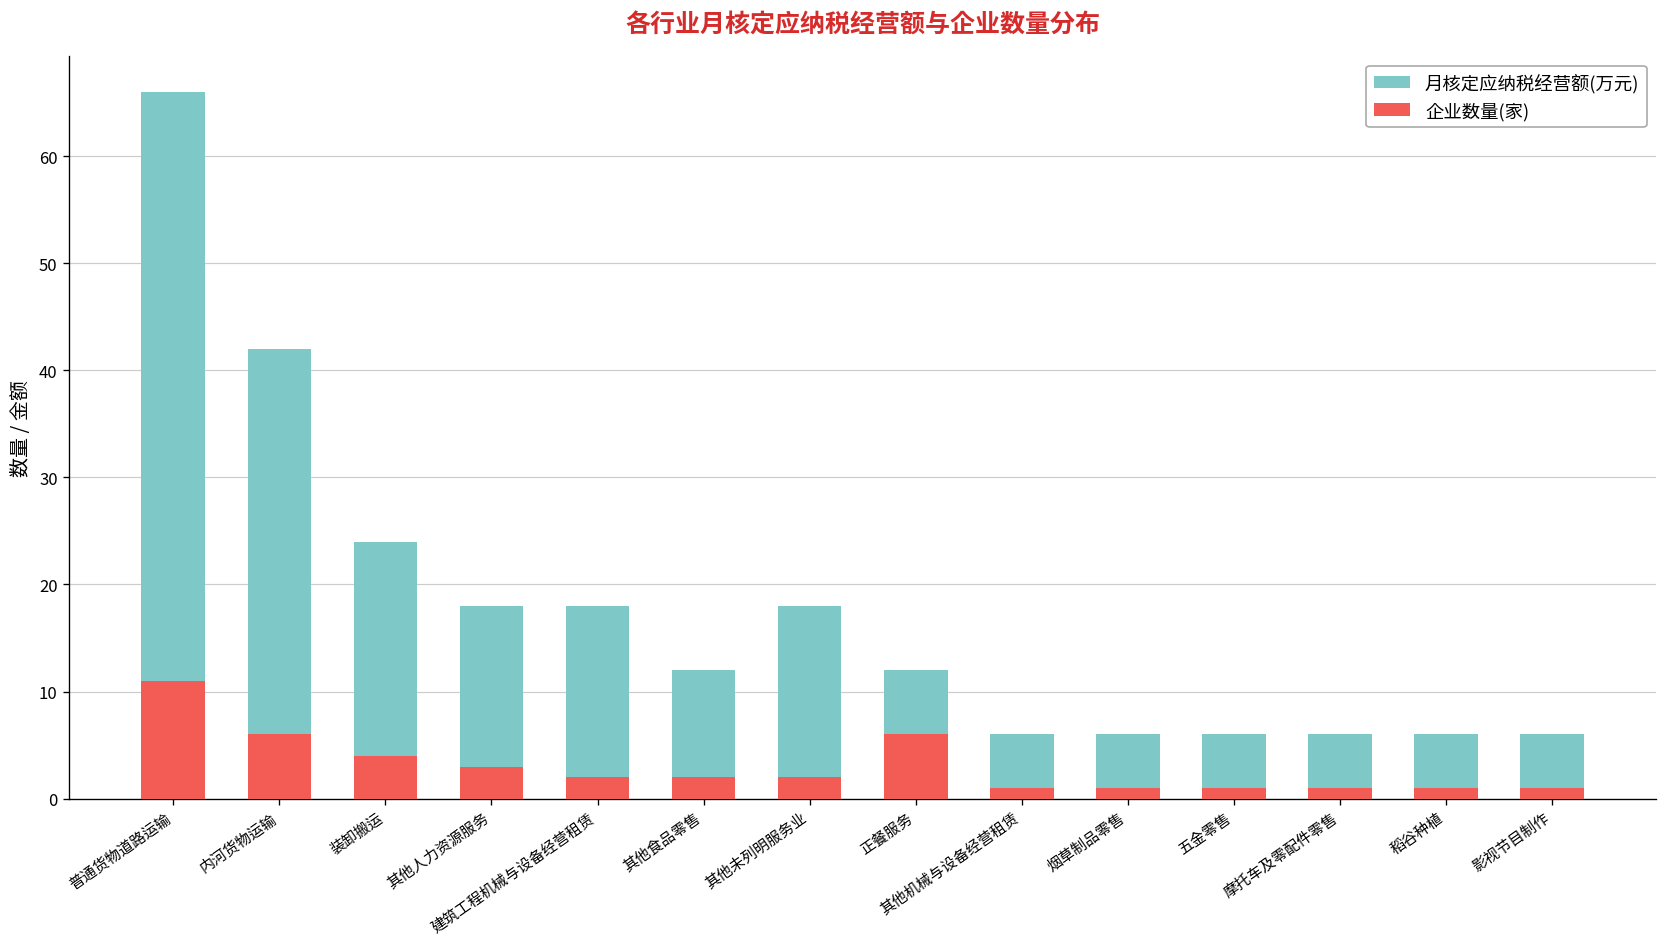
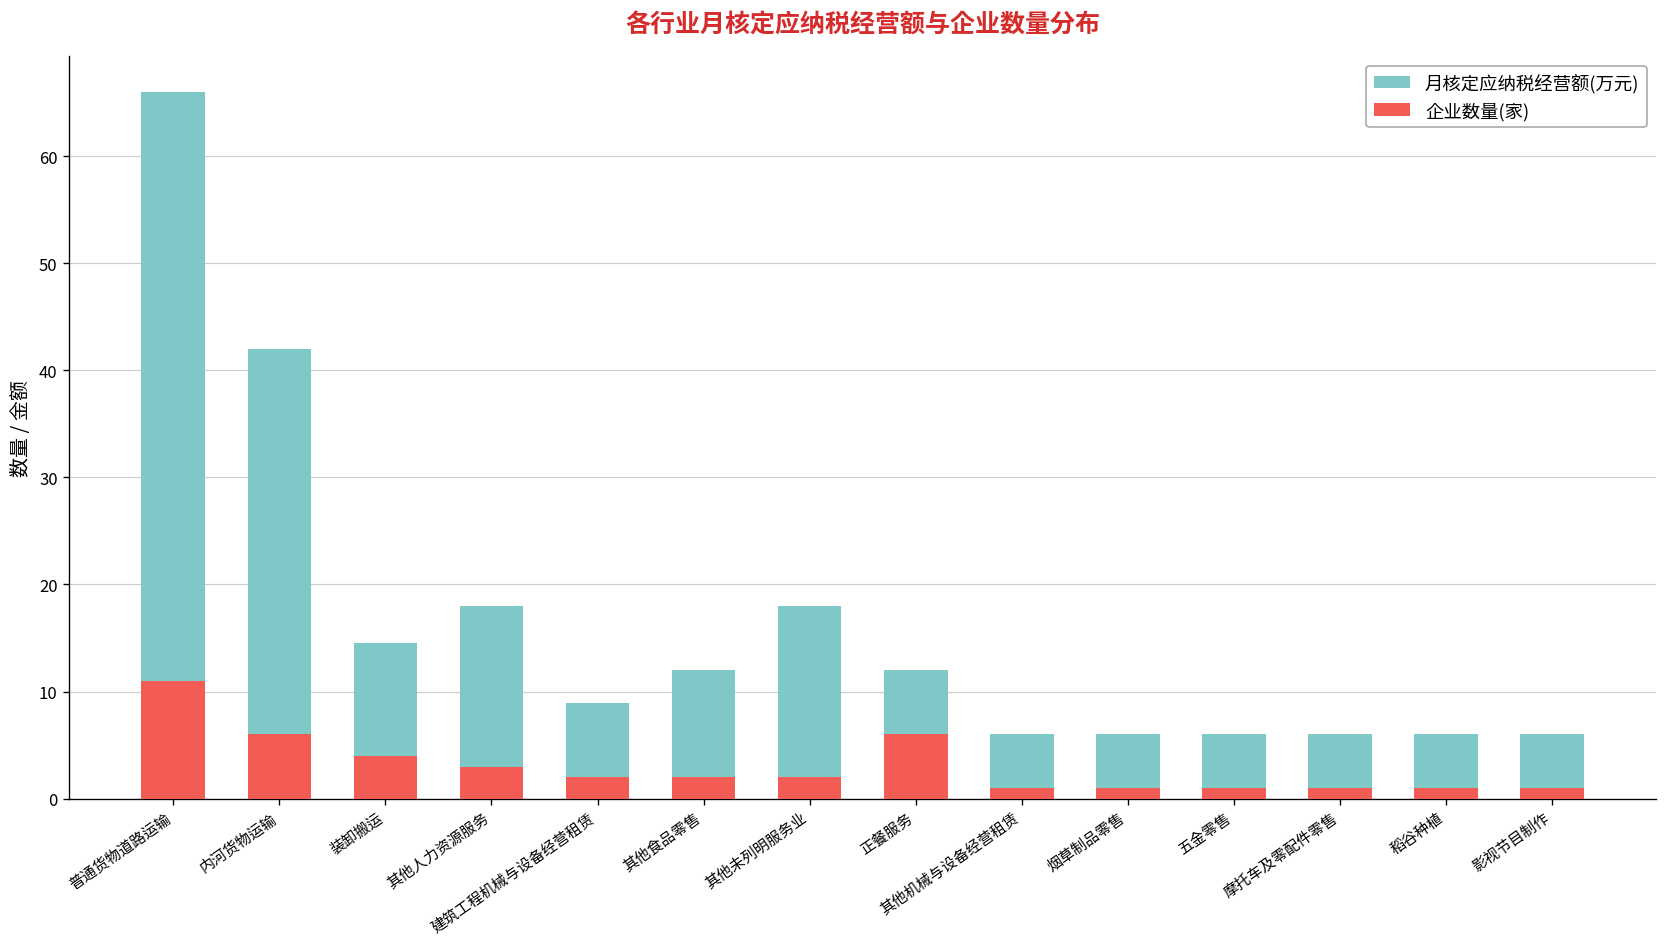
月核定应纳税经营额(万元), 装卸搬运: 24 -> 15
月核定应纳税经营额(万元), 建筑工程机械与设备经营租赁: 18 -> 9
